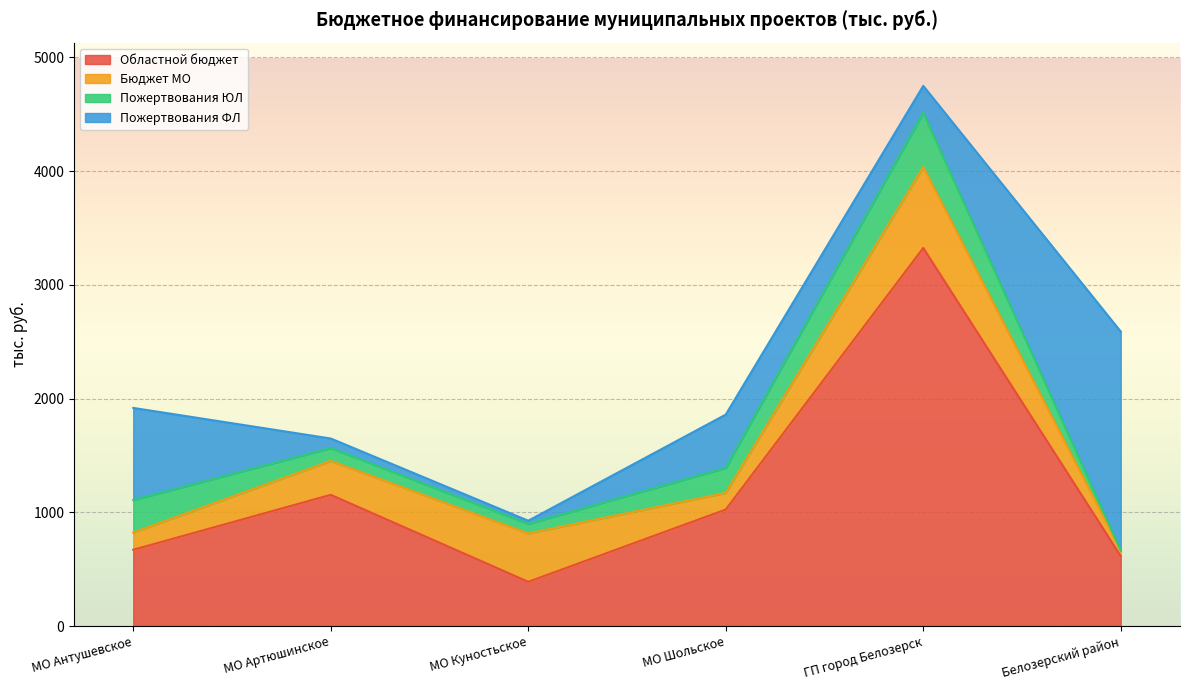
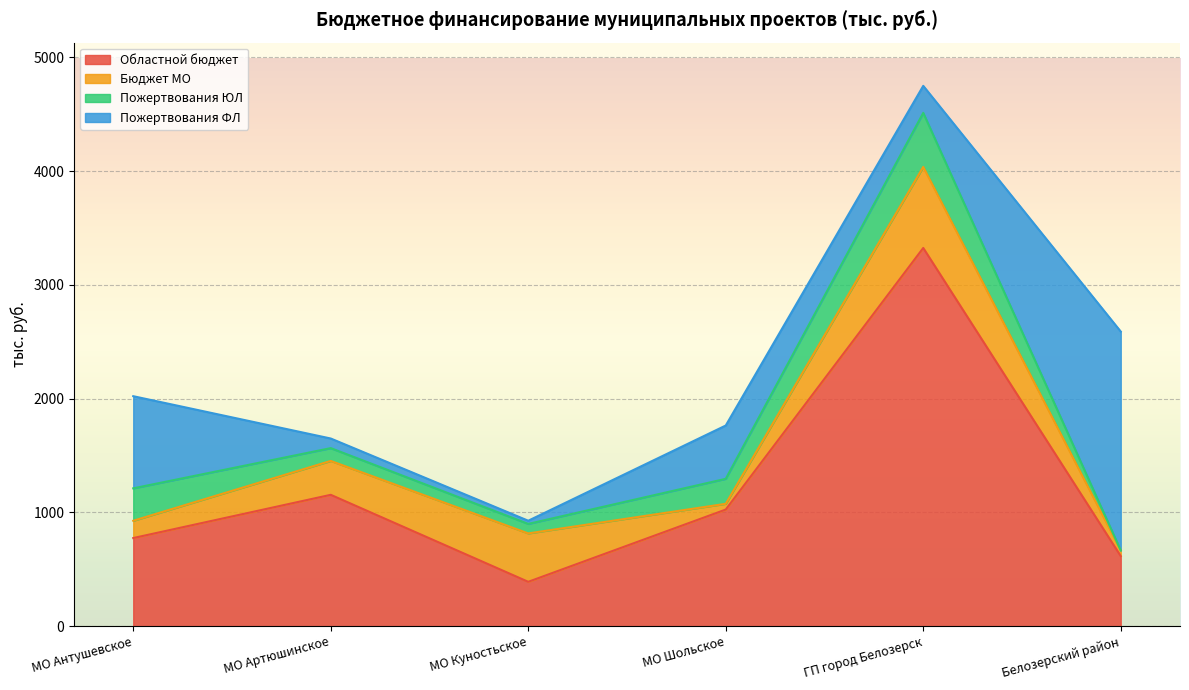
Областной бюджет, МО Антушевское: 670 -> 780
Бюджет МО, МО Шольское: 150 -> 50
